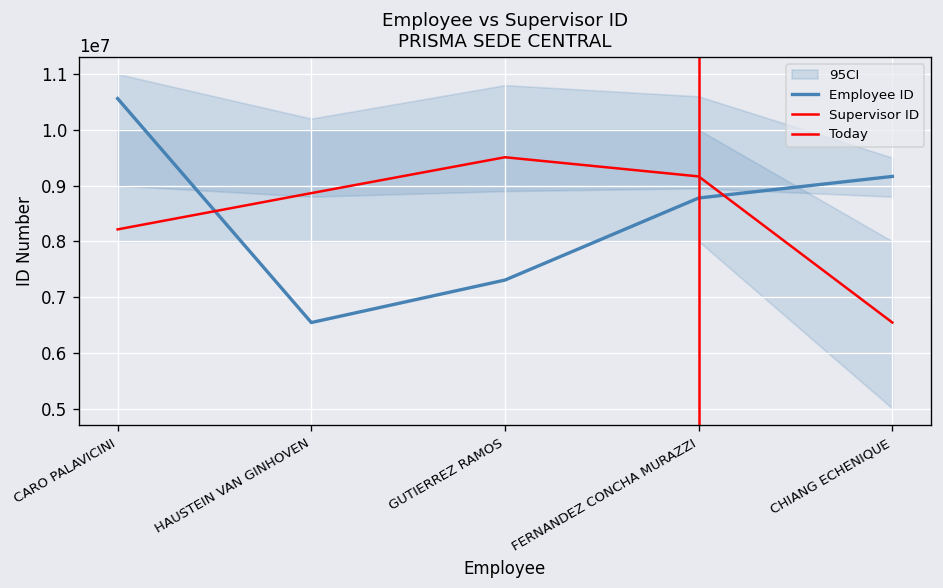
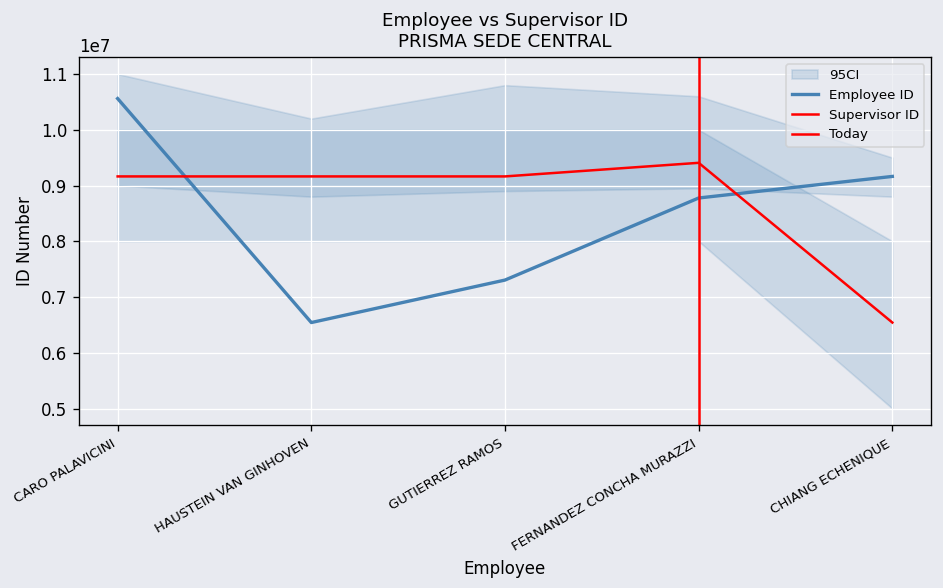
Supervisor ID, CARO PALAVICINI: 8200000 -> 9200000
Supervisor ID, HAUSTEIN VAN GINHOVEN: 8900000 -> 9200000
Supervisor ID, GUTIERREZ RAMOS: 9500000 -> 9200000
Supervisor ID, FERNANDEZ CONCHA MURAZZI: 9200000 -> 9400000
